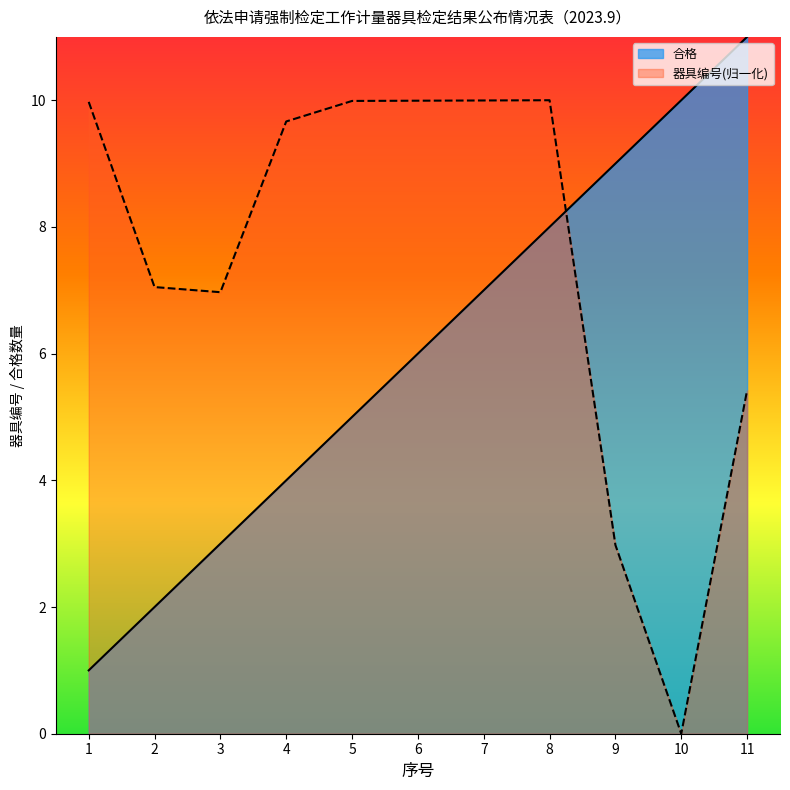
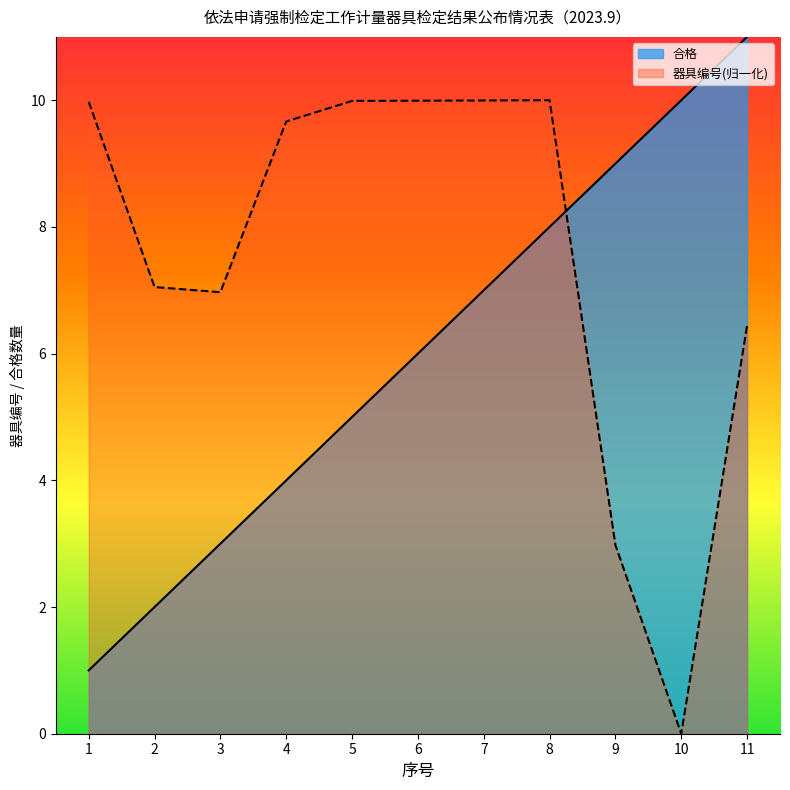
器具编号(归一化), 11: 5.4 -> 6.4
